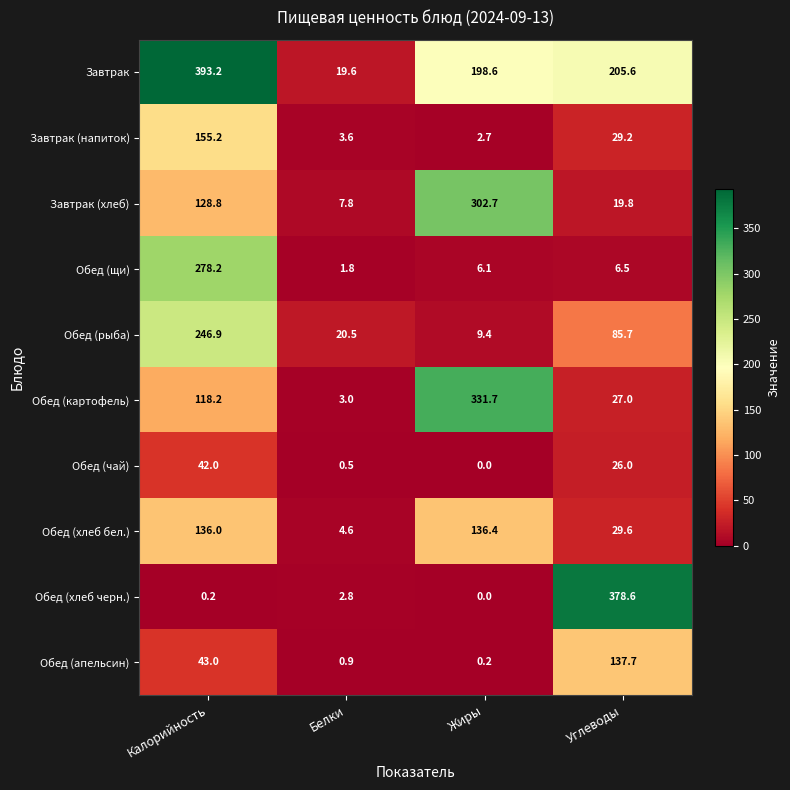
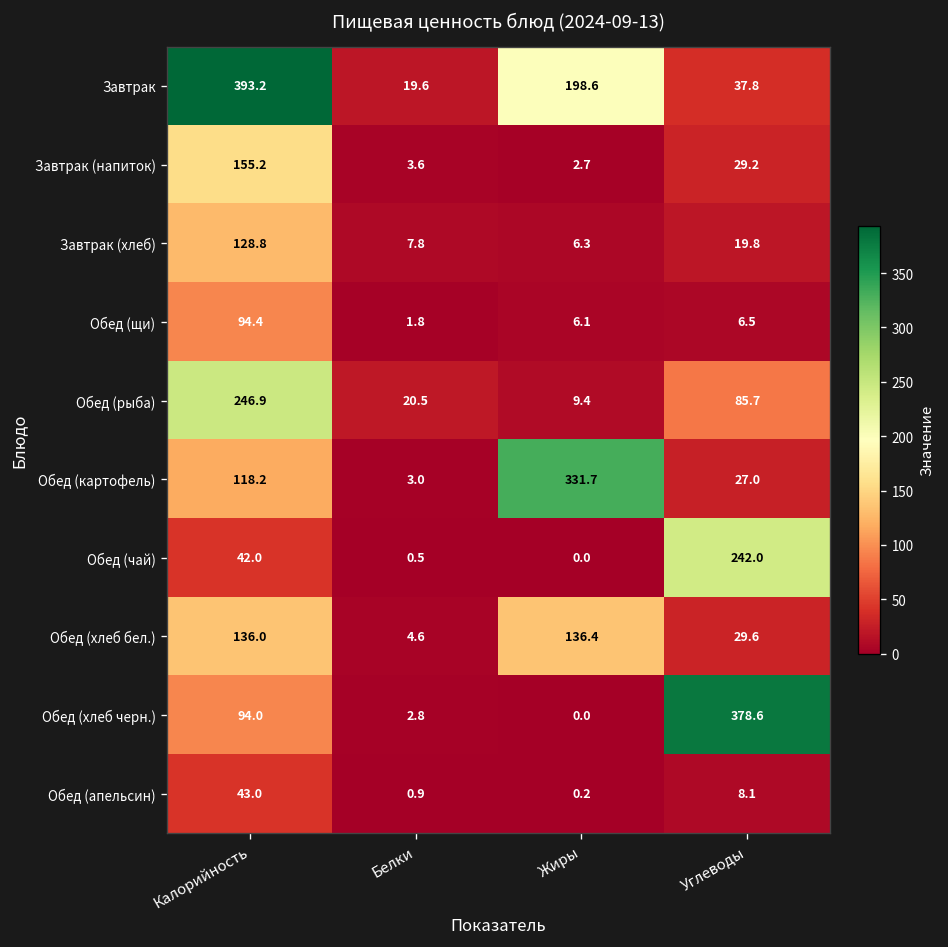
Завтрак, Углеводы: 205.6 -> 37.8
Завтрак (хлеб), Жиры: 302.7 -> 6.3
Обед (щи), Калорийность: 278.2 -> 94.4
Обед (чай), Углеводы: 26.0 -> 242.0
Обед (хлеб черн.), Калорийность: 0.2 -> 94.0
Обед (апельсин), Углеводы: 137.7 -> 8.1
